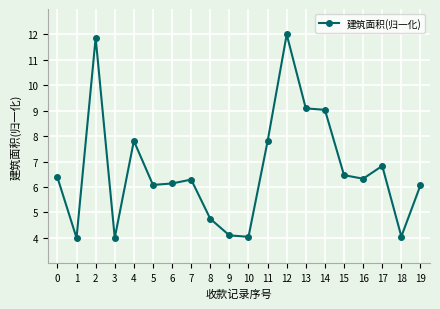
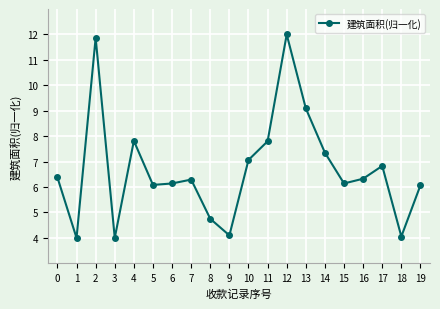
10: 4.0 -> 7.1
14: 9.0 -> 7.4
15: 6.5 -> 6.1
